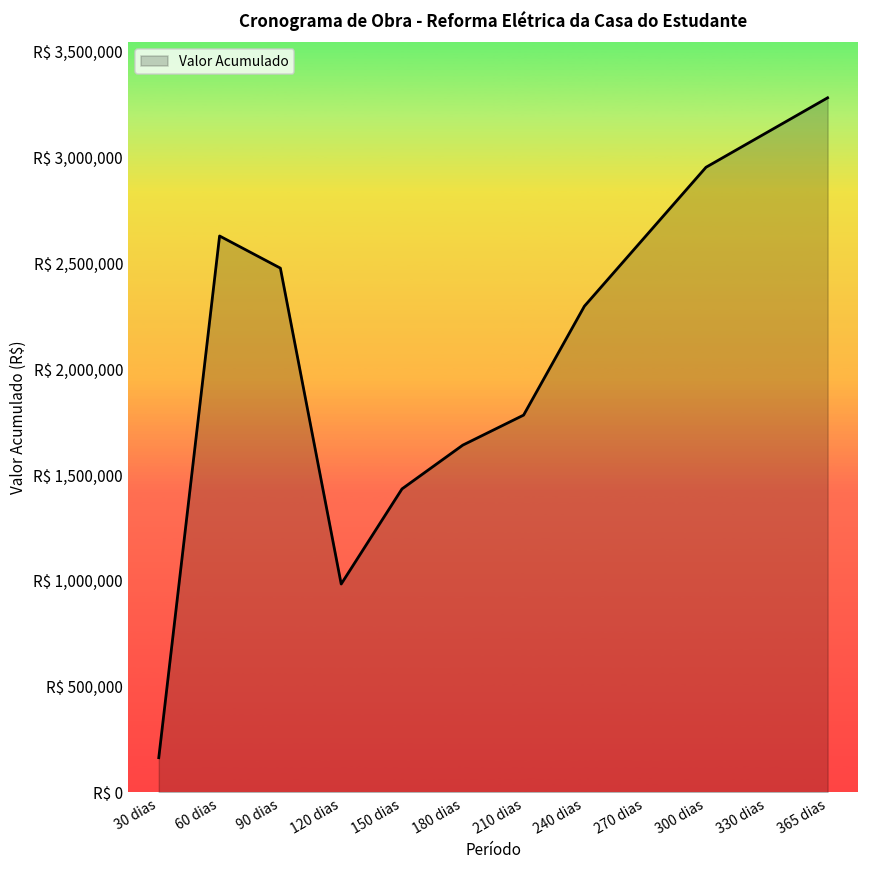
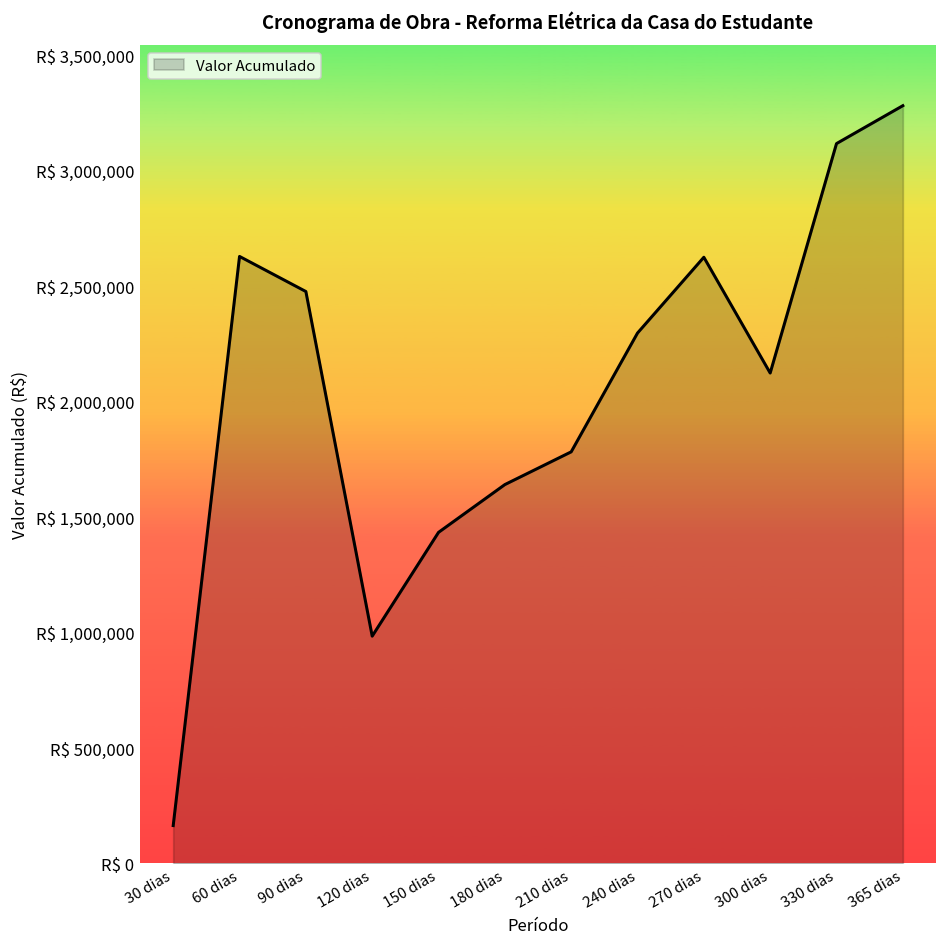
300 dias: R$ 2,950,000 -> R$ 2,120,000
